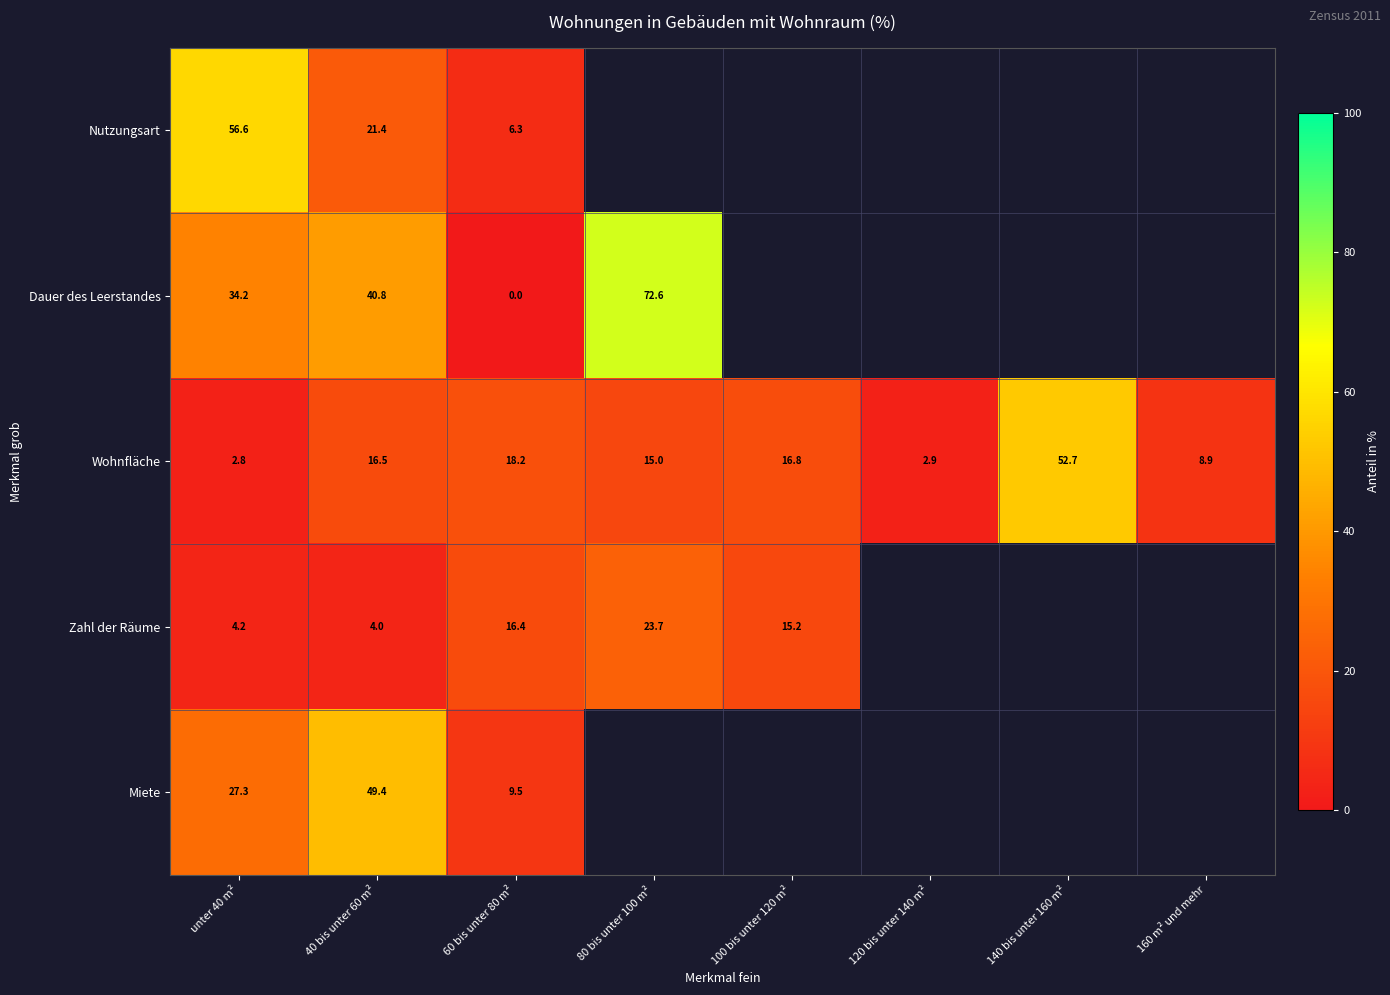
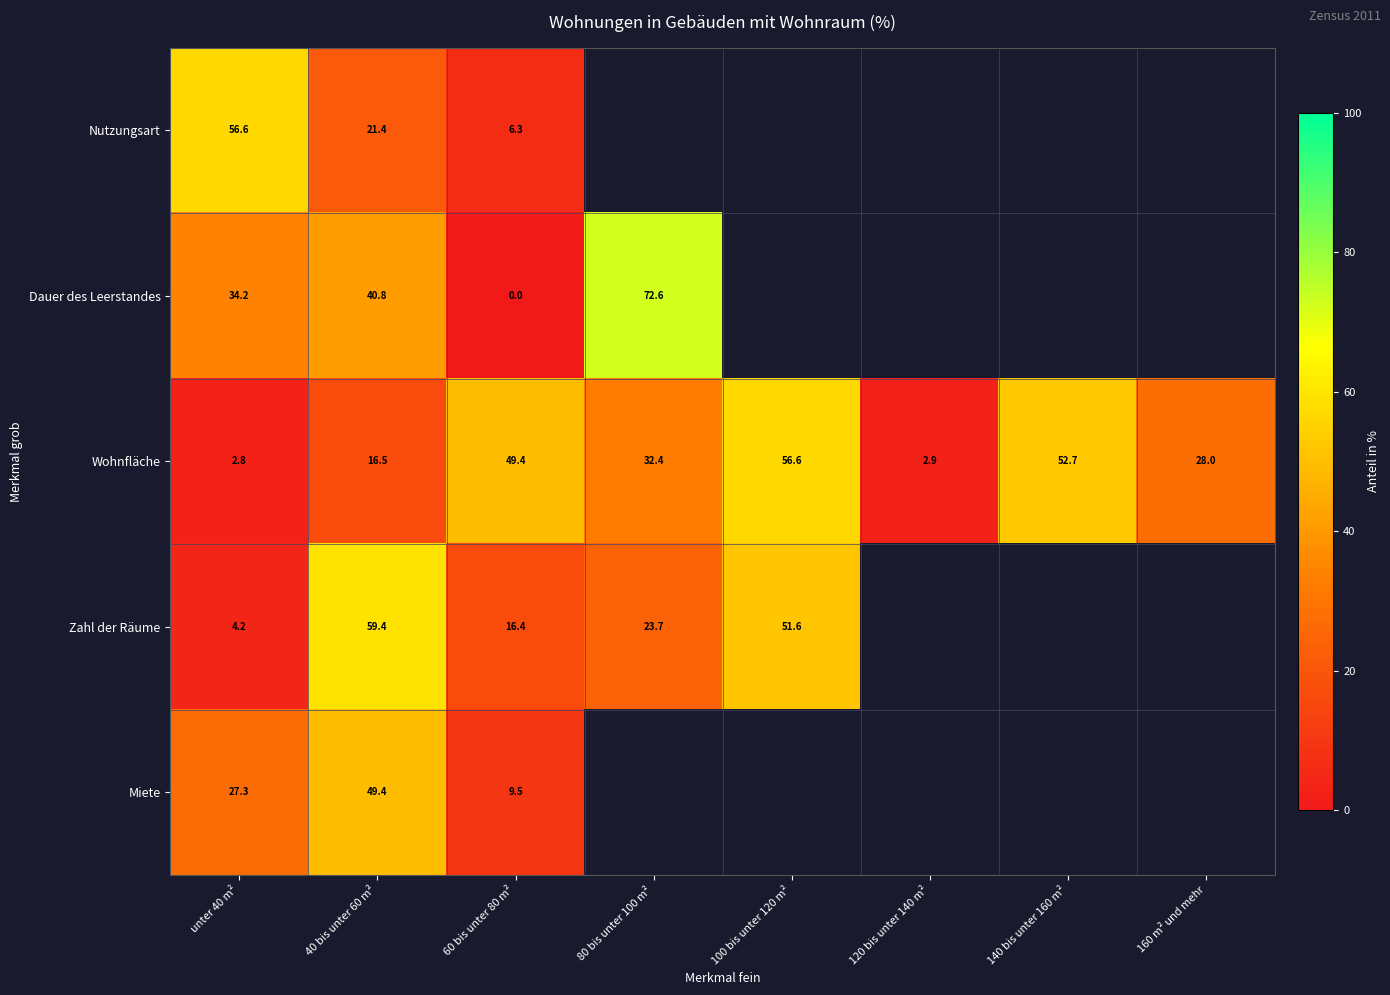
Wohnfläche, 60 bis unter 80 m²: 18.2 -> 49.4
Wohnfläche, 80 bis unter 100 m²: 15.0 -> 32.4
Wohnfläche, 100 bis unter 120 m²: 16.8 -> 56.6
Wohnfläche, 160 m² und mehr: 8.9 -> 28.0
Zahl der Räume, 40 bis unter 60 m²: 4.0 -> 59.4
Zahl der Räume, 100 bis unter 120 m²: 15.2 -> 51.6
